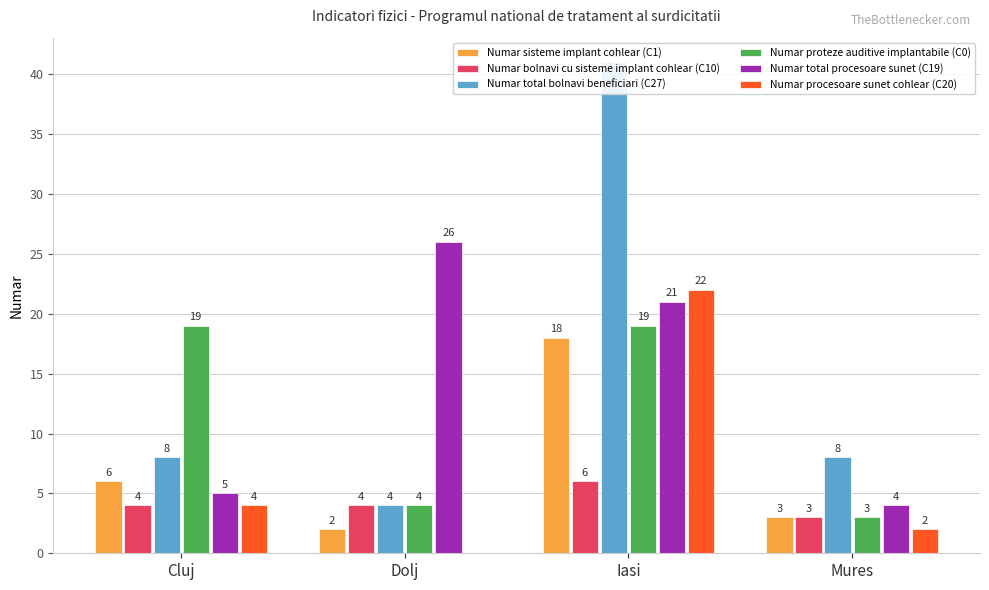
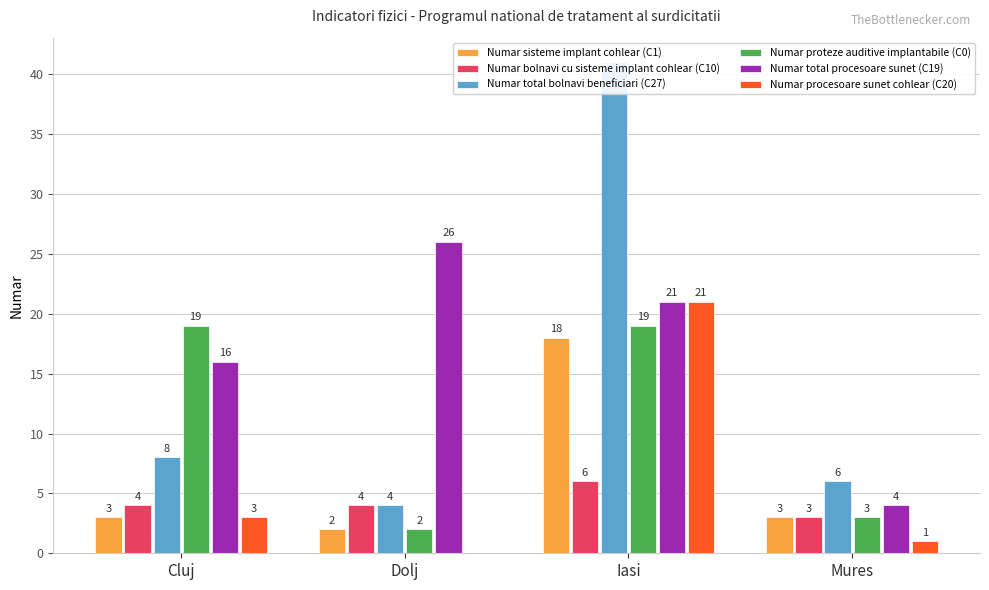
Numar sisteme implant cohlear (C1), Cluj: 6 -> 3
Numar total procesoare sunet (C19), Cluj: 5 -> 16
Numar procesoare sunet cohlear (C20), Cluj: 4 -> 3
Numar proteze auditive implantabile (C0), Dolj: 4 -> 2
Numar procesoare sunet cohlear (C20), Iasi: 22 -> 21
Numar total bolnavi beneficiari (C27), Mures: 8 -> 6
Numar procesoare sunet cohlear (C20), Mures: 2 -> 1
